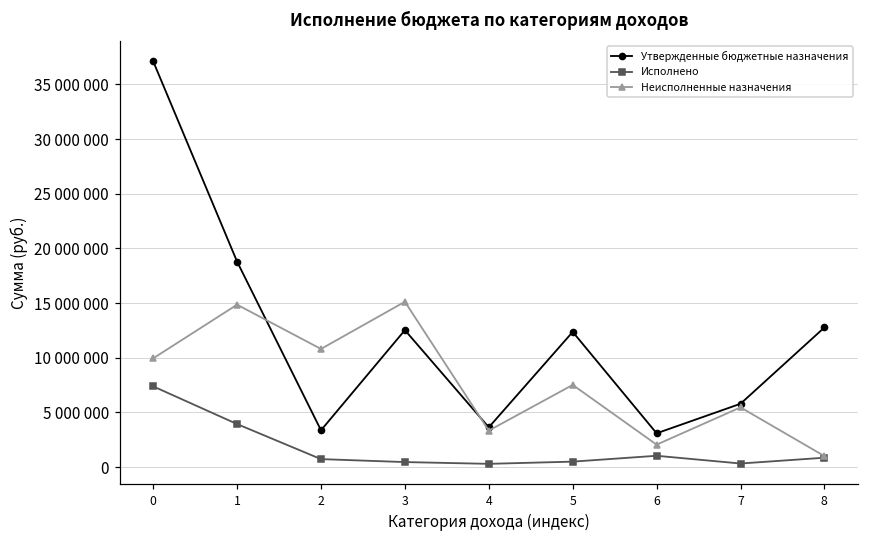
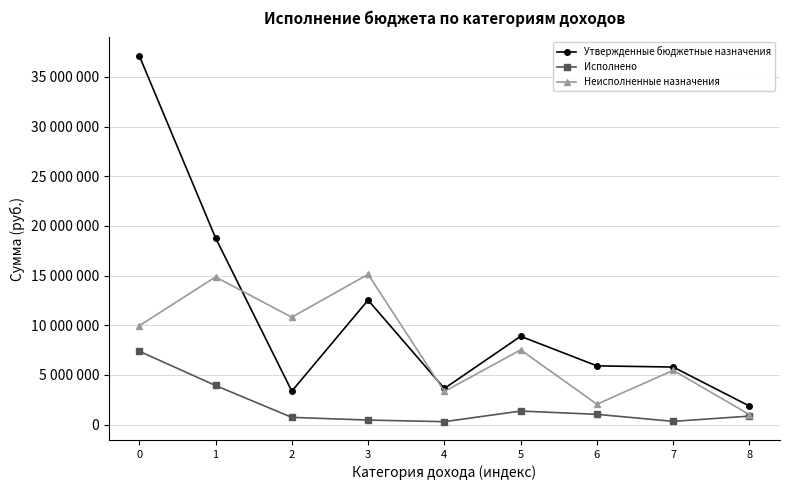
Утвержденные бюджетные назначения, 5: 12000000 -> 9000000
Исполнено, 5: 500000 -> 1400000
Утвержденные бюджетные назначения, 6: 3000000 -> 6000000
Утвержденные бюджетные назначения, 8: 13000000 -> 2000000
